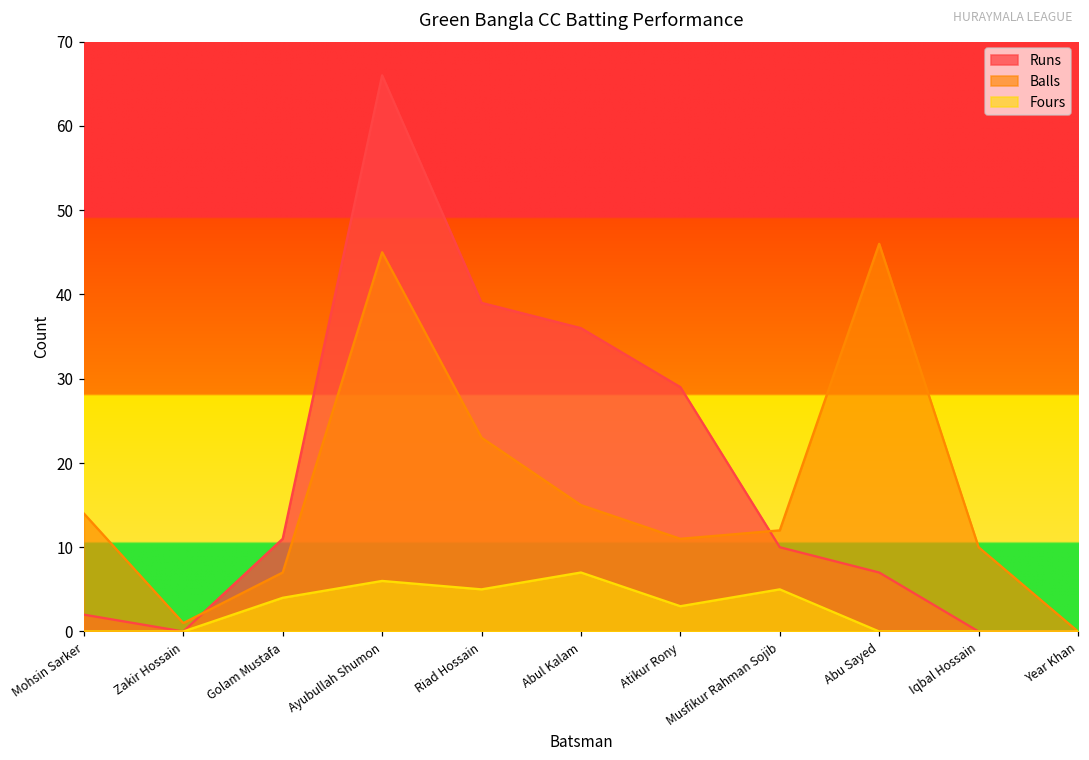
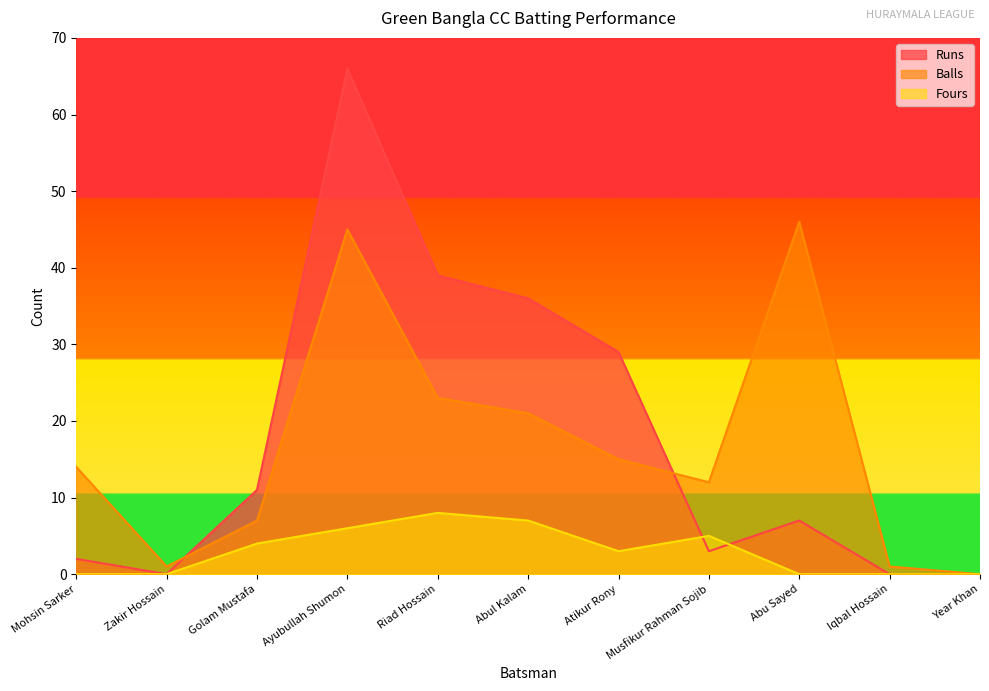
Fours, Riad Hossain: 5 -> 8
Balls, Abul Kalam: 15 -> 21
Balls, Atikur Rony: 11 -> 15
Runs, Musfikur Rahman Sojib: 10 -> 3
Balls, Iqbal Hossain: 10 -> 1
